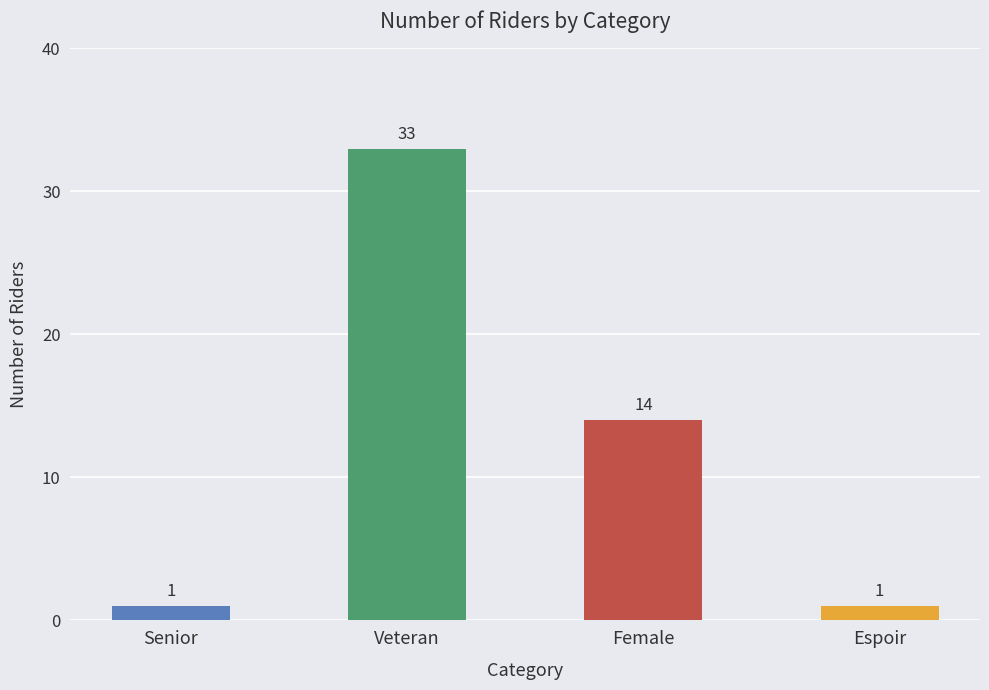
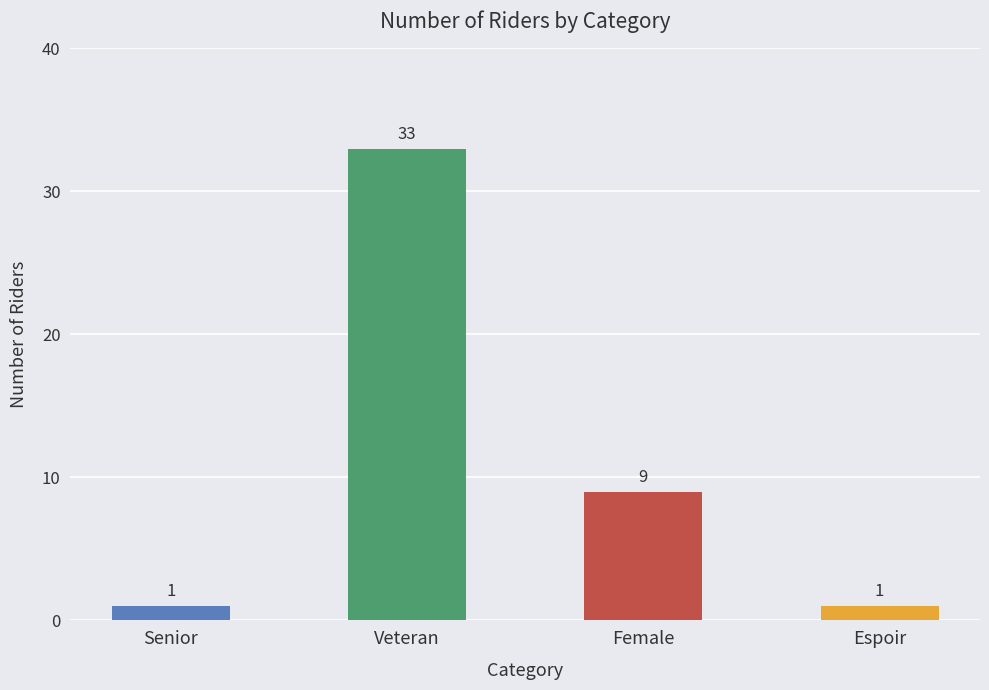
Female: 14 -> 9
